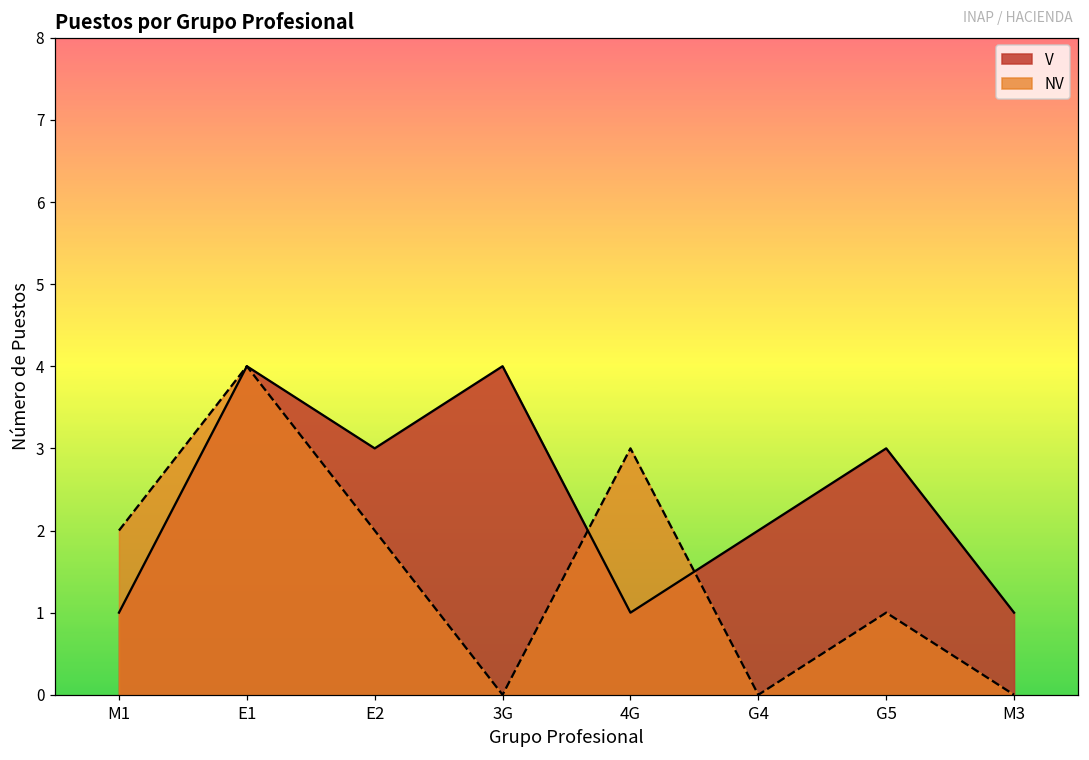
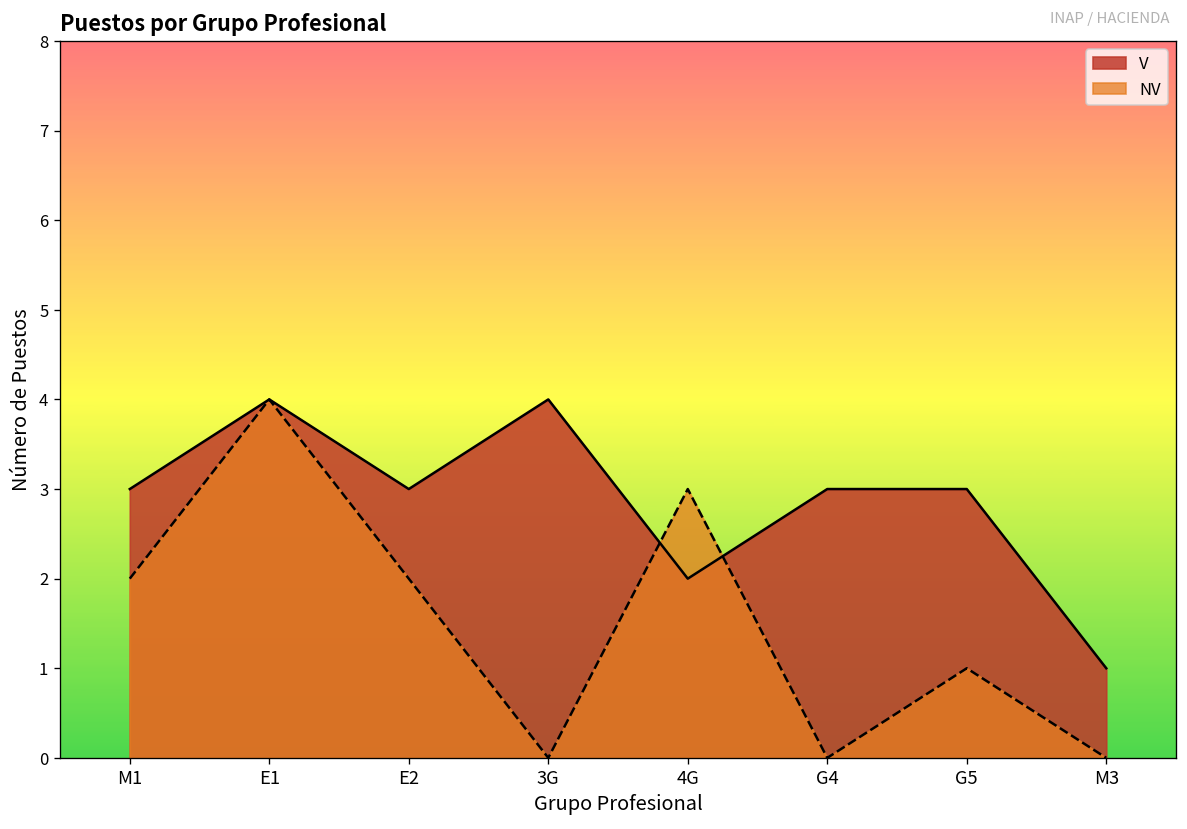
V, M1: 1 -> 3
V, 4G: 1 -> 2
V, G4: 2 -> 3
